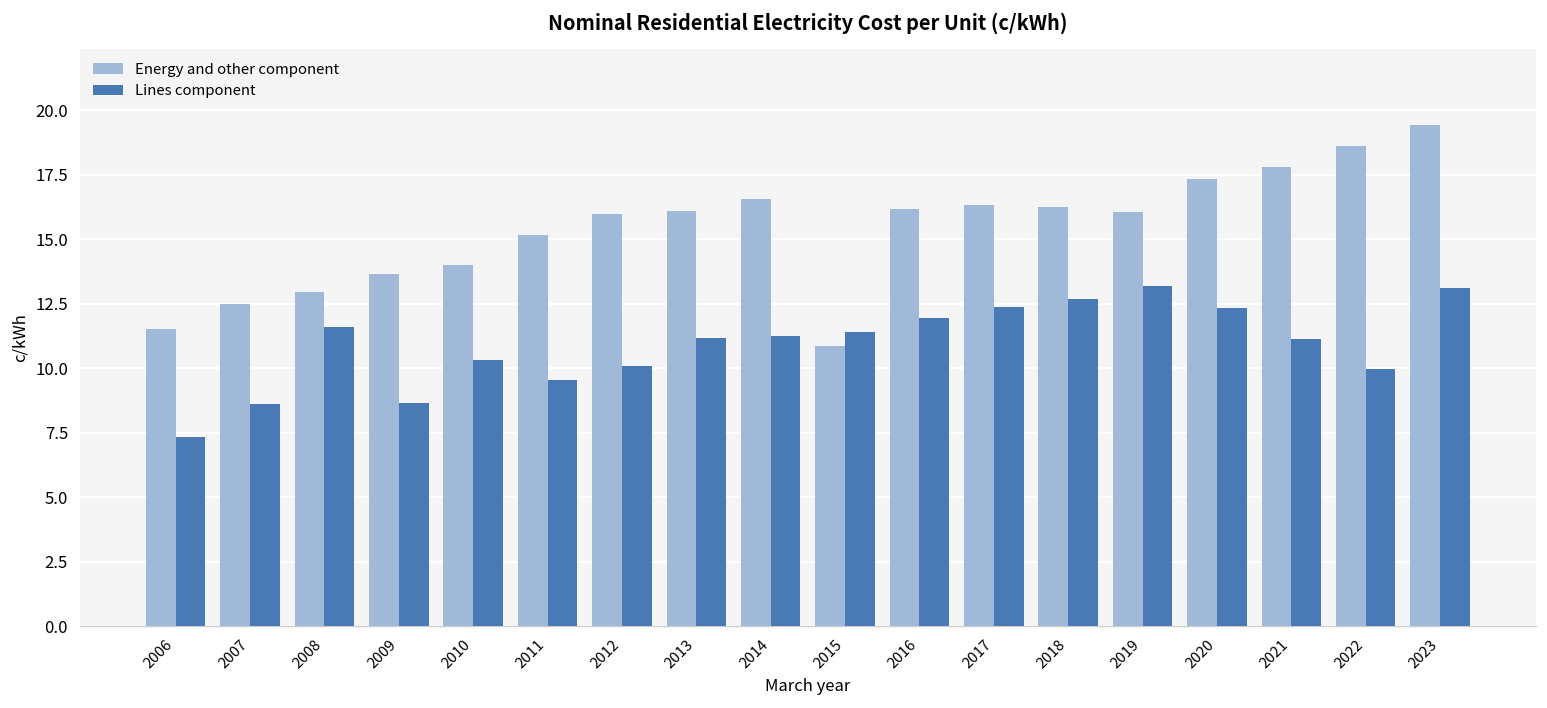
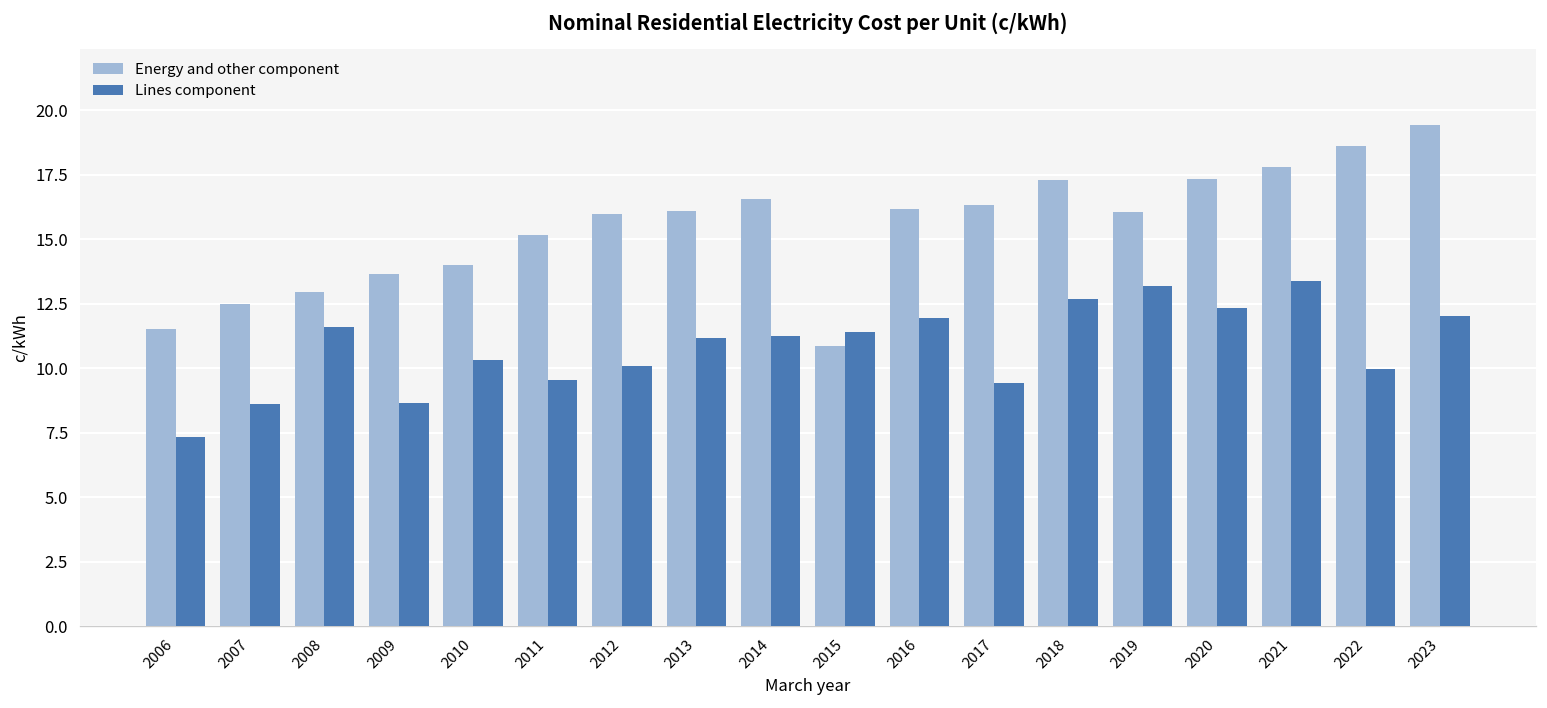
Lines component, 2017: 12.4 -> 9.4
Energy and other component, 2018: 16.3 -> 17.3
Lines component, 2021: 11.1 -> 13.4
Lines component, 2023: 13.1 -> 12.0
